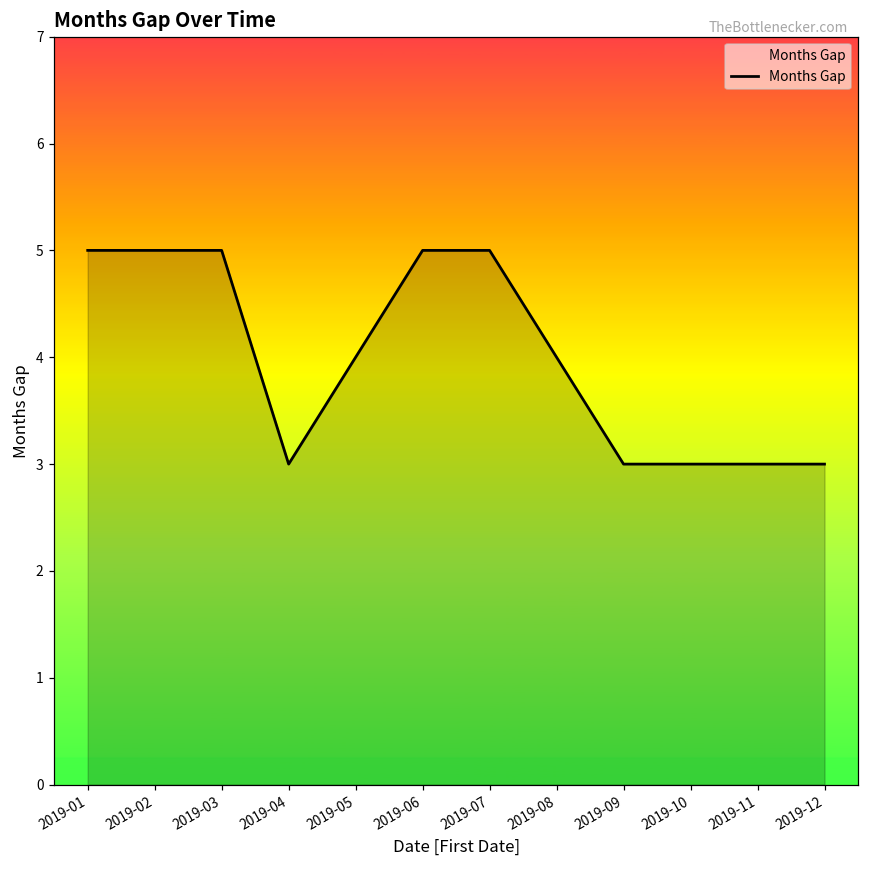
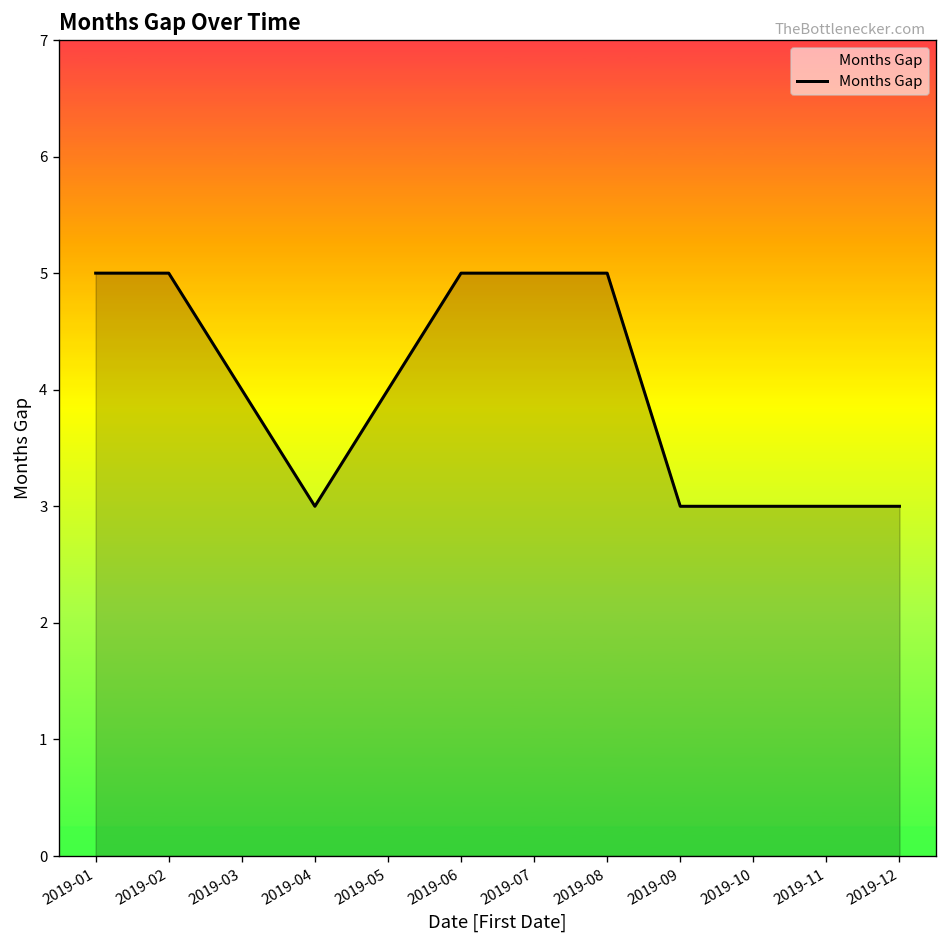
2019-03: 5 -> 4
2019-08: 4 -> 5
